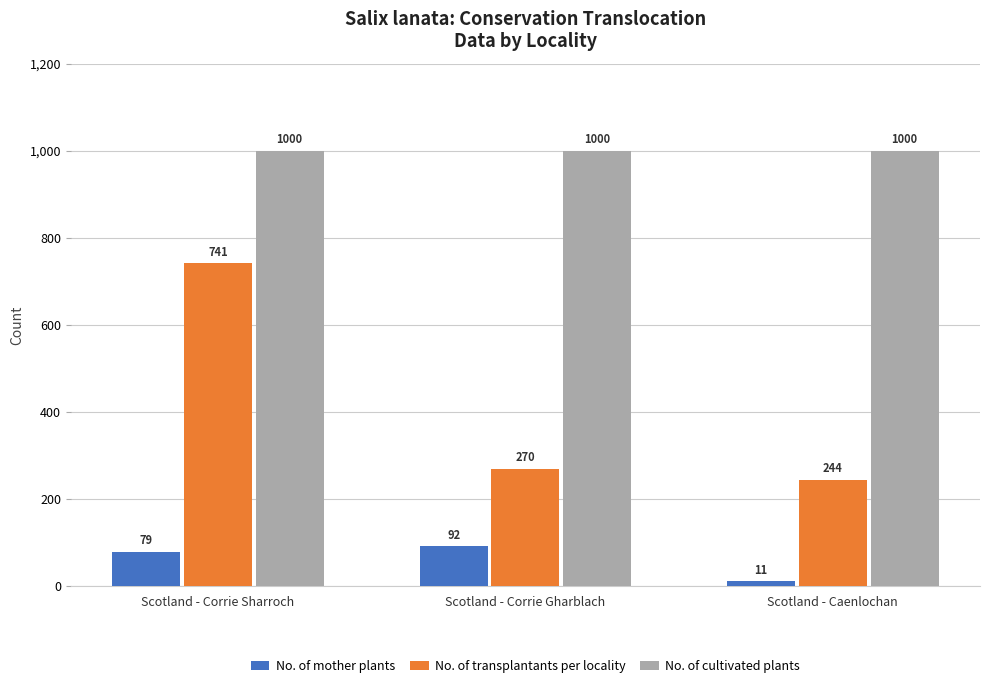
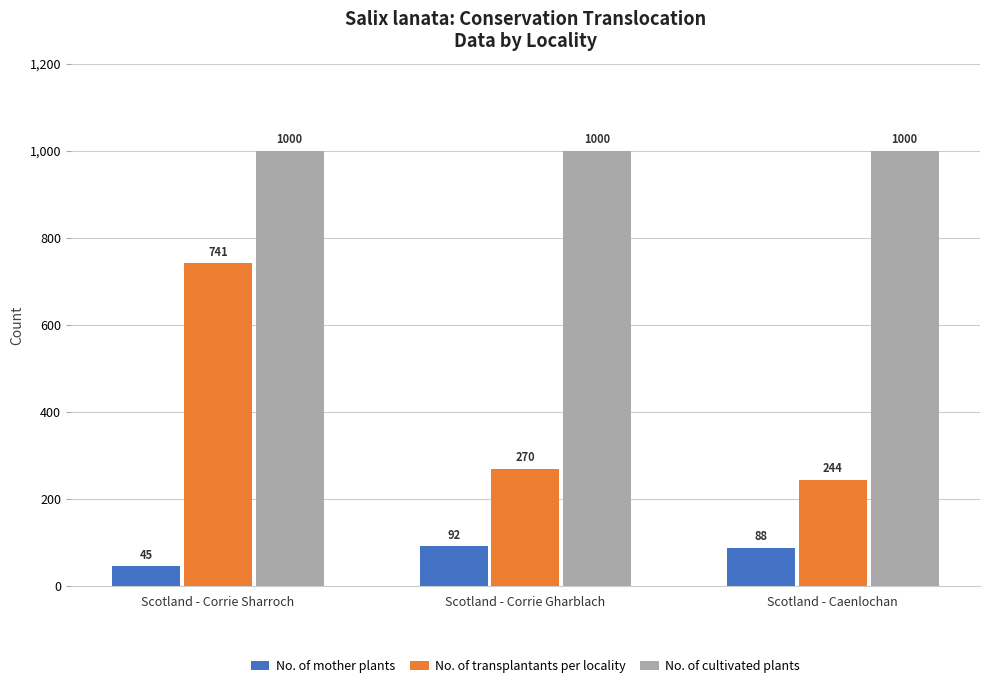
No. of mother plants, Scotland - Corrie Sharroch: 79 -> 45
No. of mother plants, Scotland - Caenlochan: 11 -> 88
